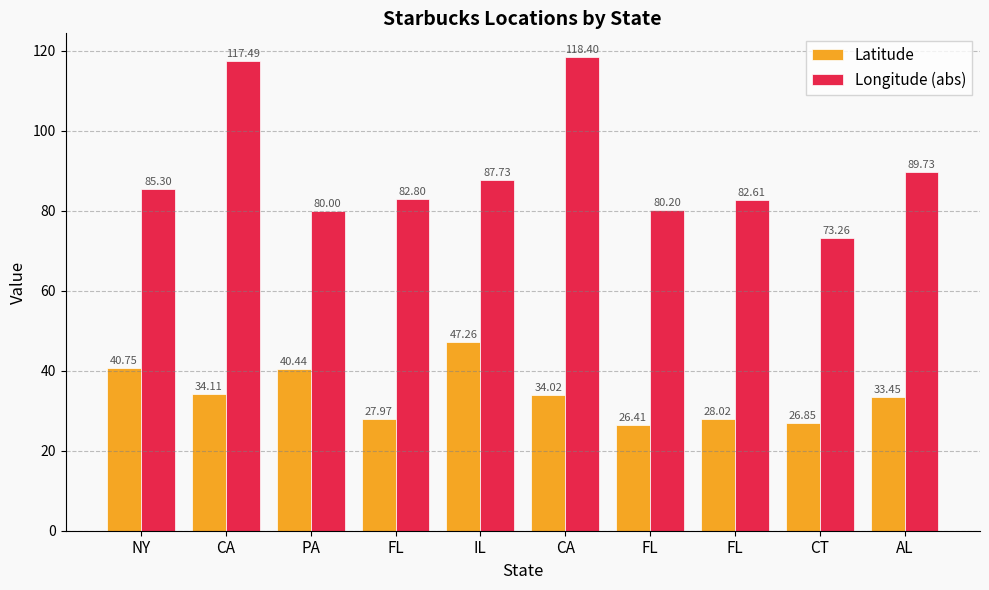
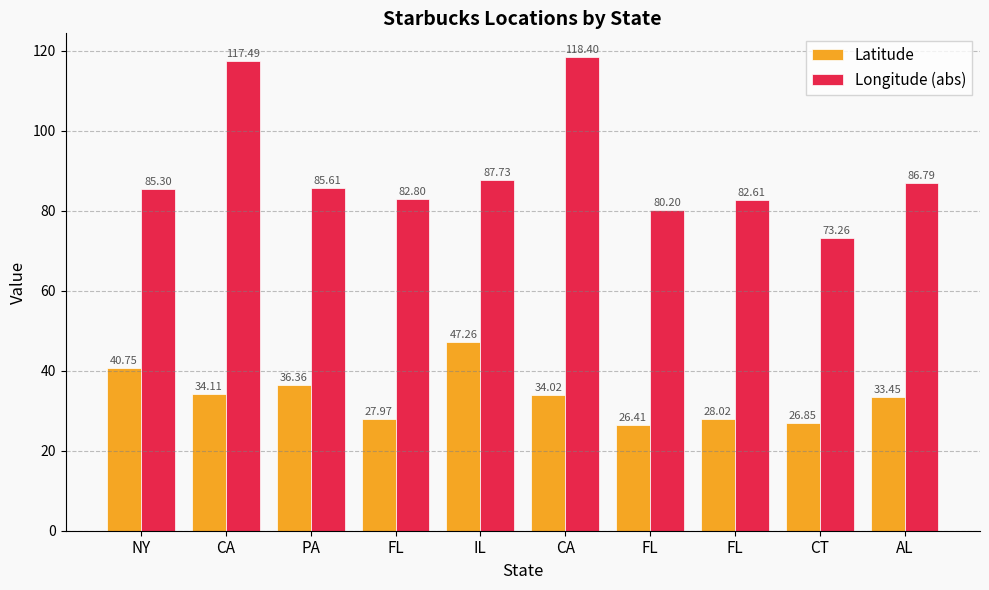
Latitude, PA: 40.44 -> 36.36
Longitude (abs), PA: 80.00 -> 85.61
Longitude (abs), AL: 89.73 -> 86.79
